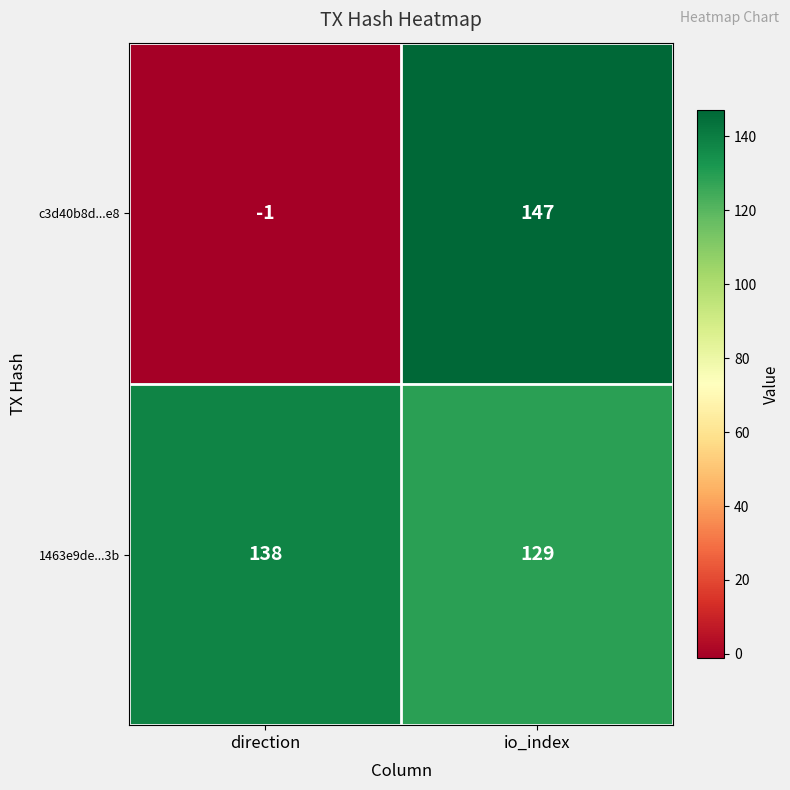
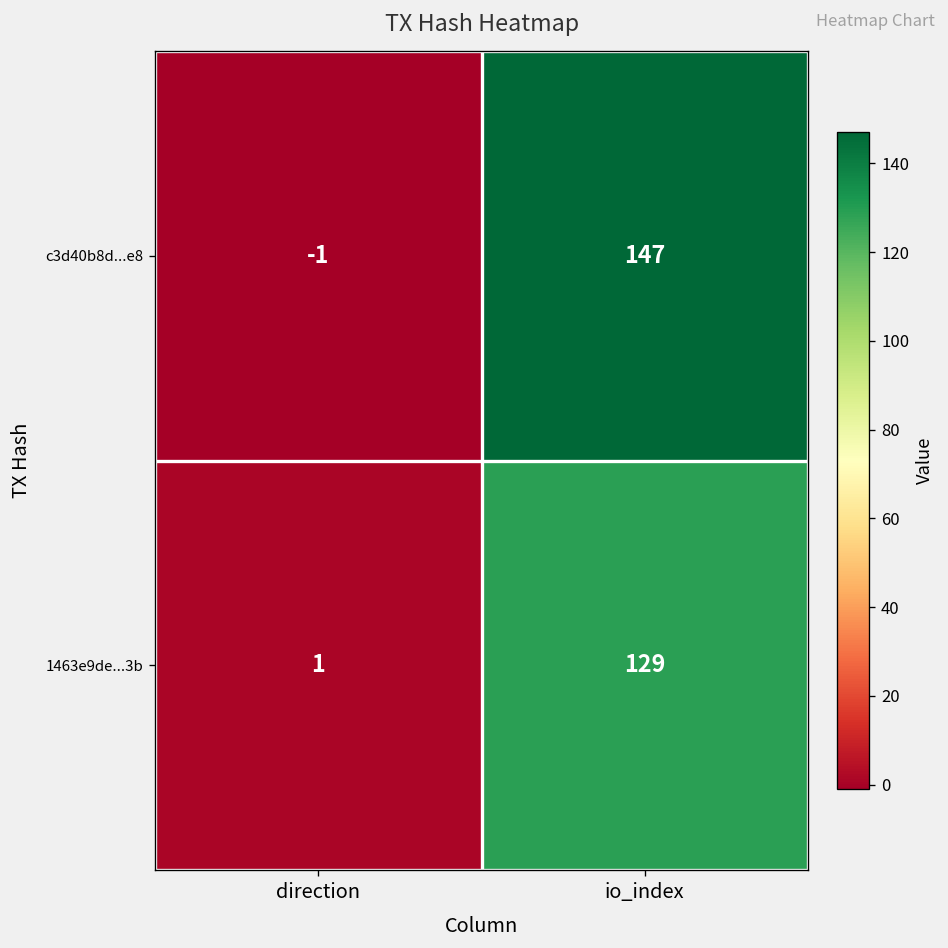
1463e9de...3b, direction: 138 -> 1
